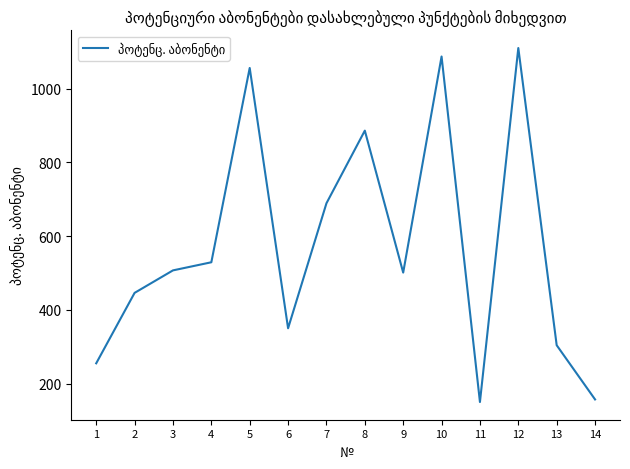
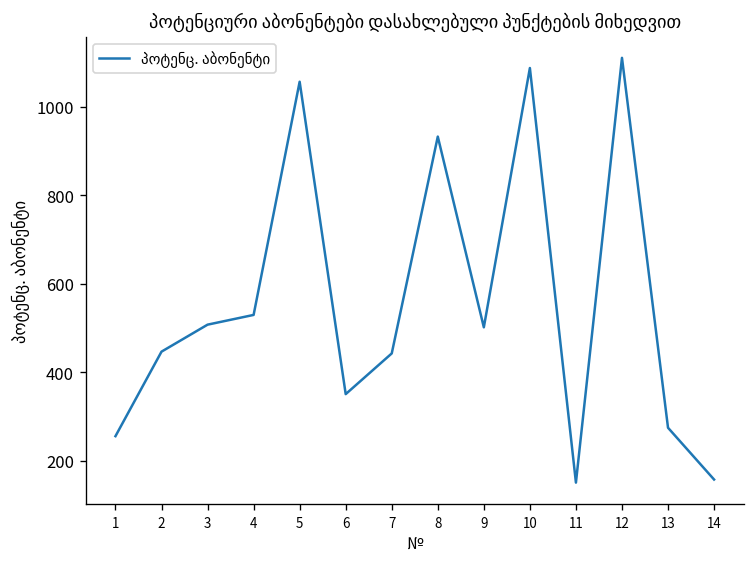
7: 690 -> 440
8: 890 -> 930
13: 300 -> 270
